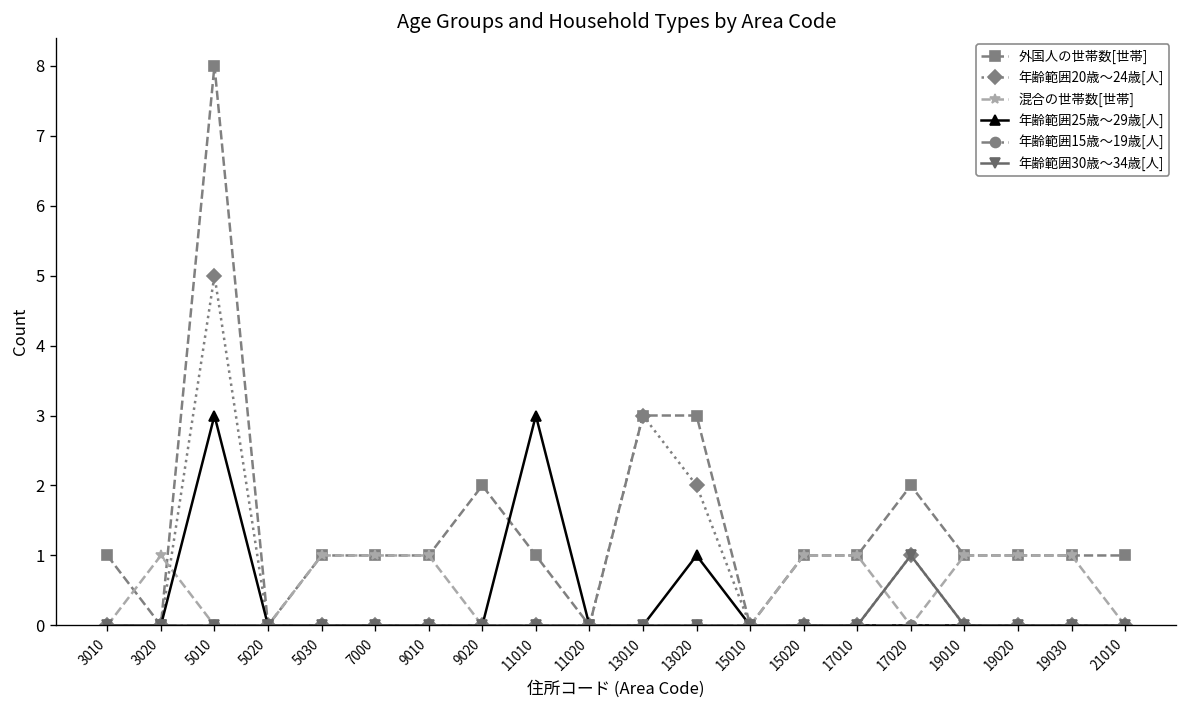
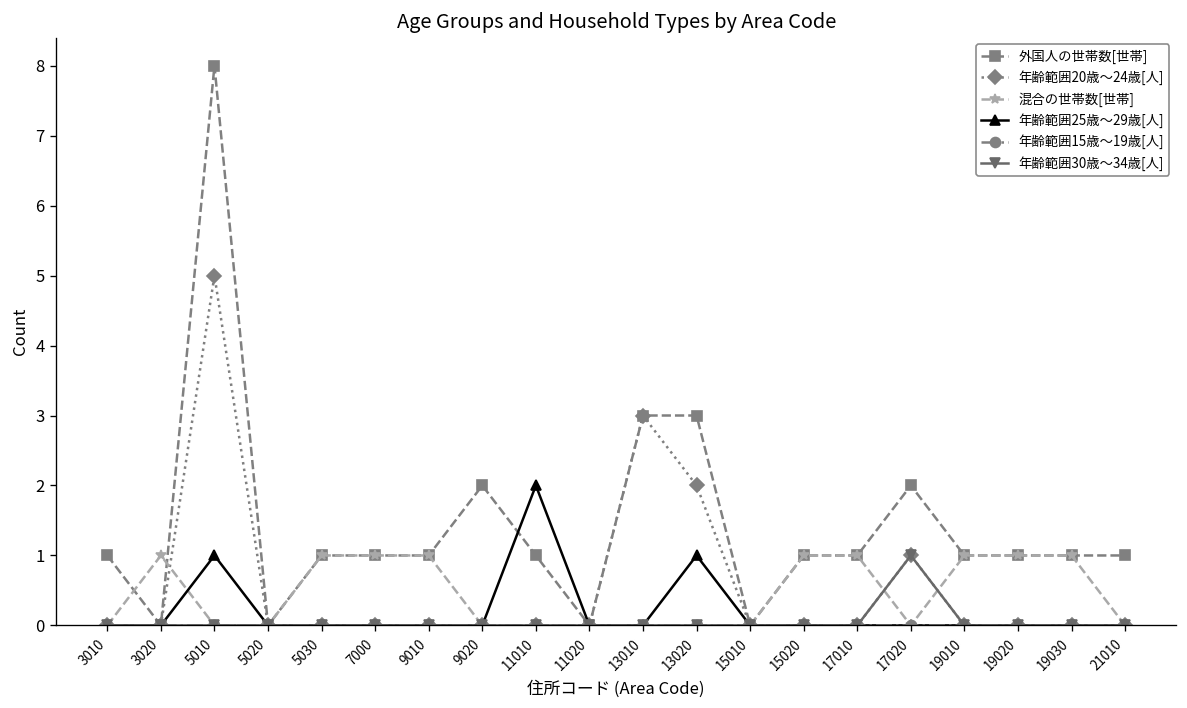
年齢範囲25歳～29歳[人], 5010: 3 -> 1
年齢範囲25歳～29歳[人], 11010: 3 -> 2
